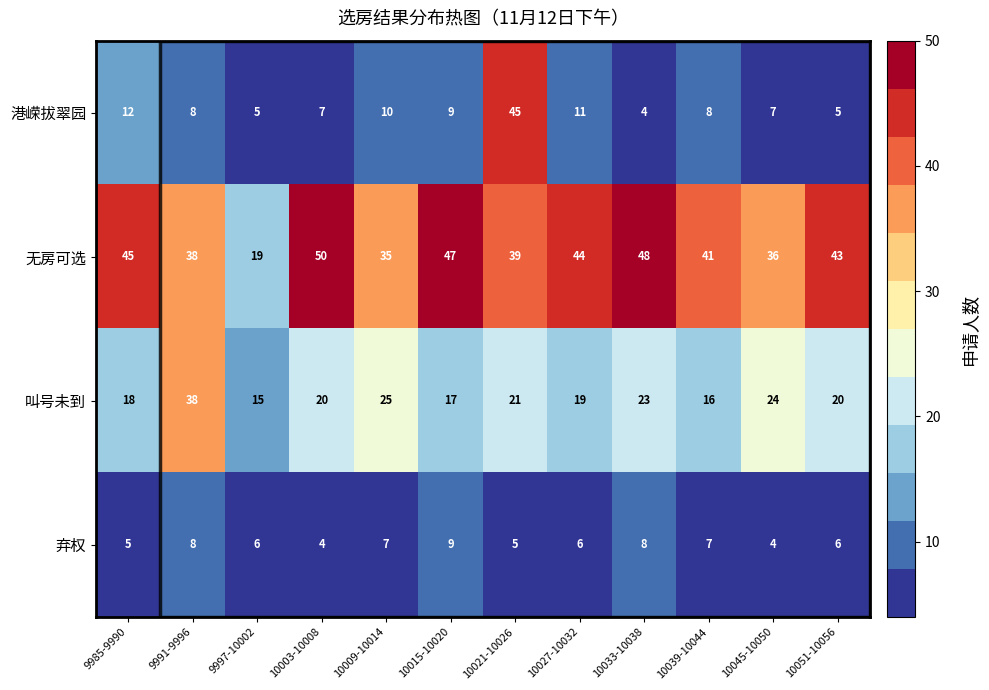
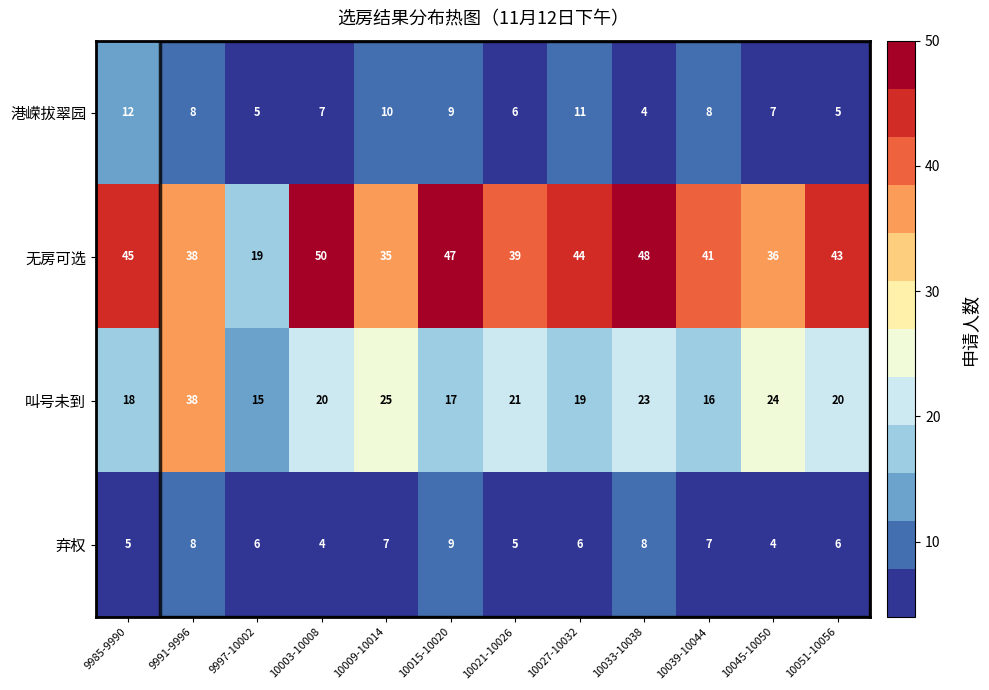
港嵘拔翠园, 10021-10026: 45 -> 6
